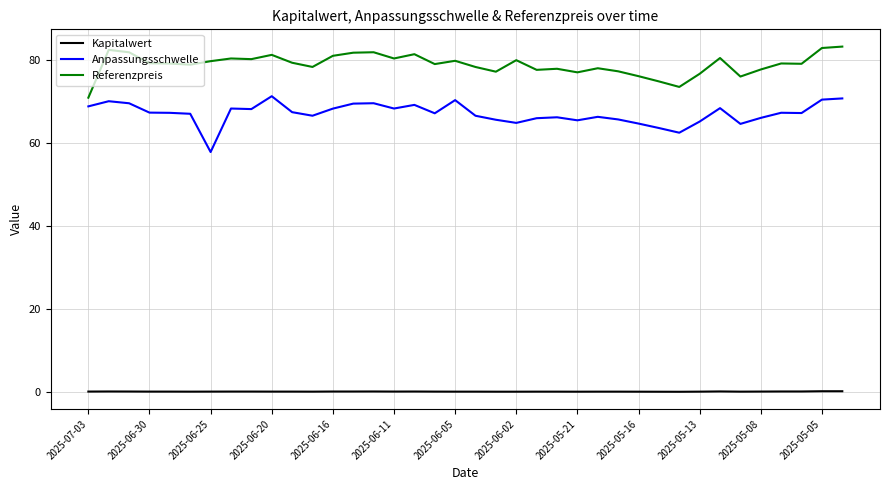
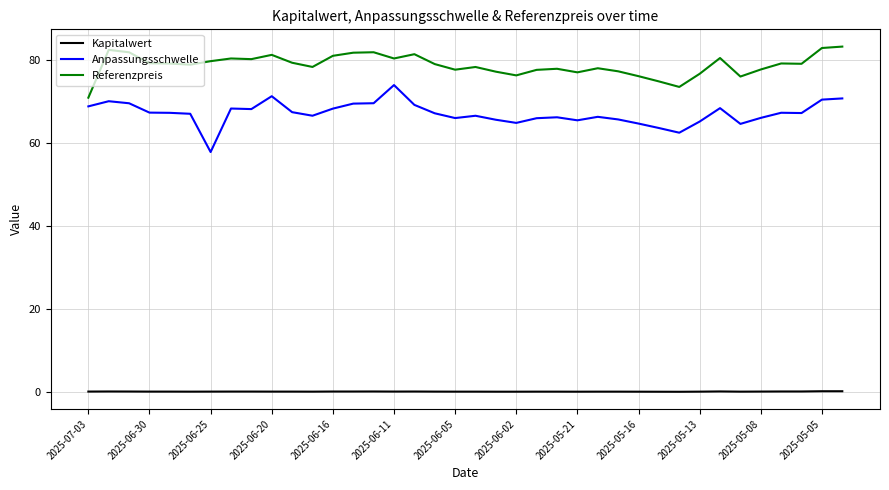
Anpassungsschwelle, 2025-06-11: 68 -> 74
Anpassungsschwelle, 2025-06-05: 70 -> 66
Referenzpreis, 2025-06-05: 80 -> 78
Referenzpreis, 2025-06-02: 80 -> 76
